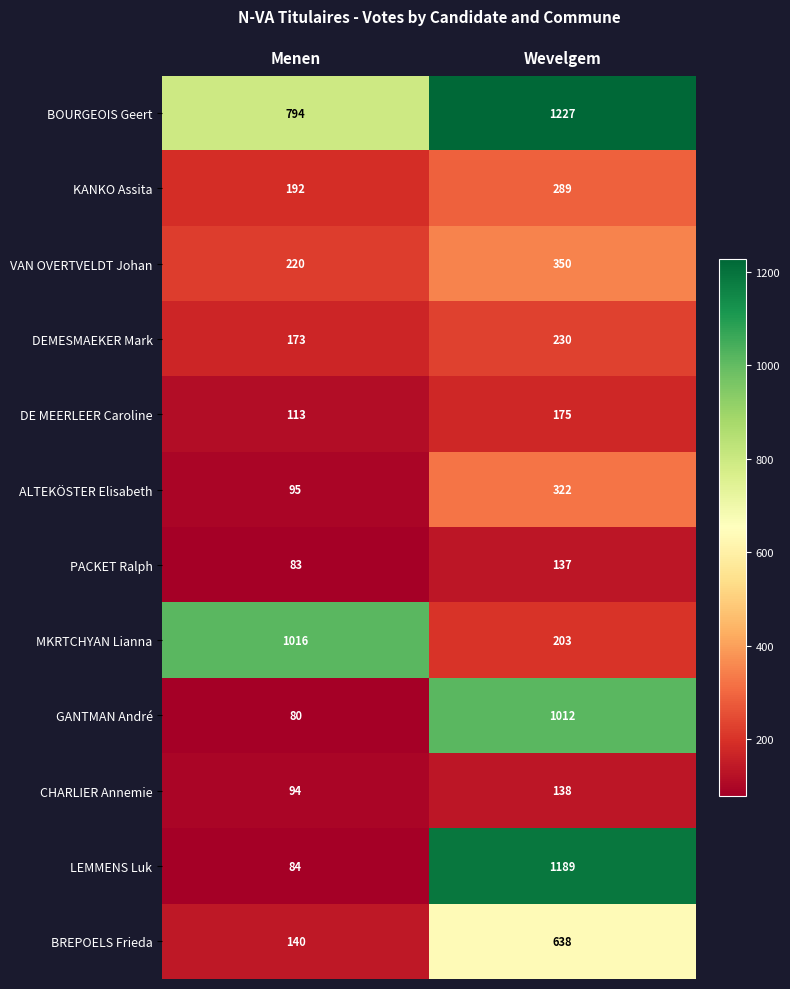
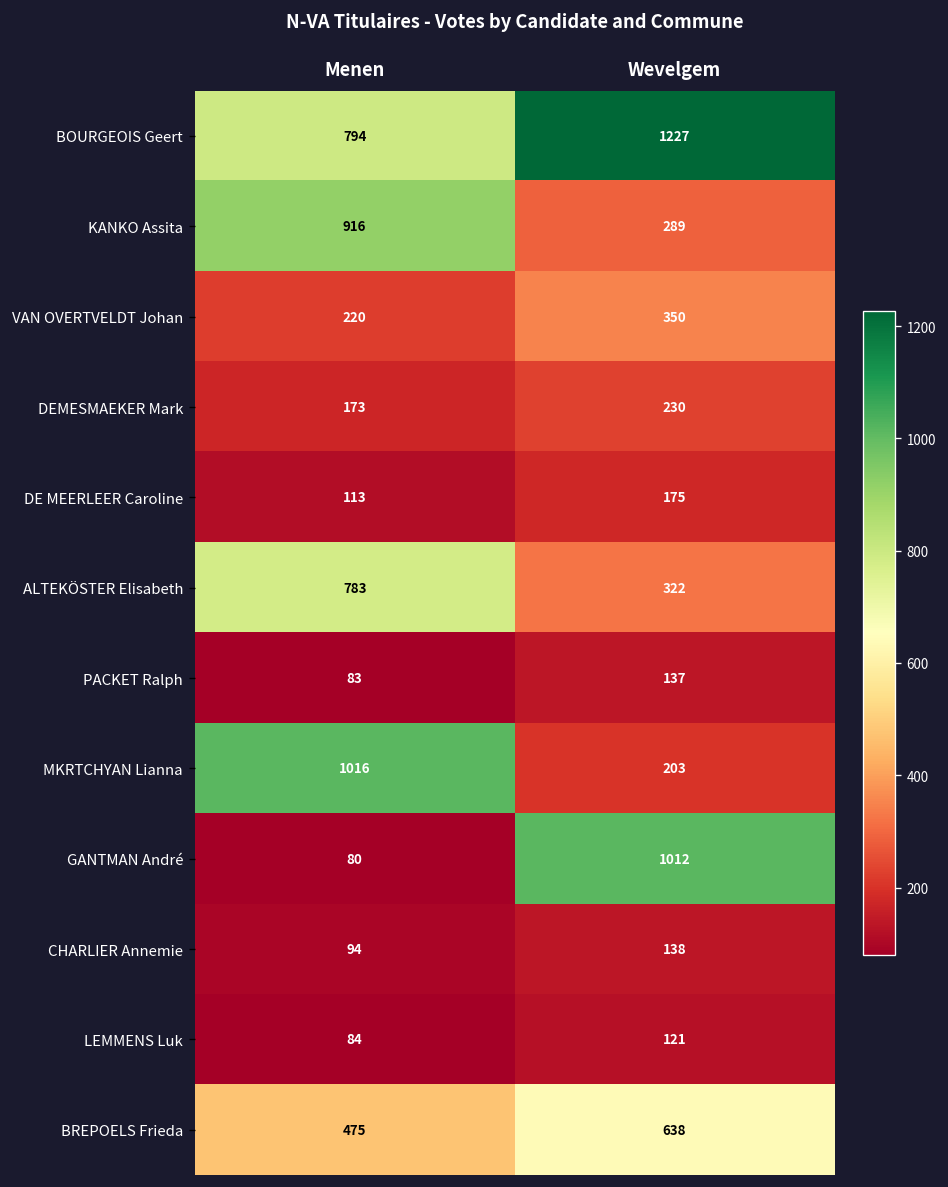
KANKO Assita, Menen: 192 -> 916
ALTEKÖSTER Elisabeth, Menen: 95 -> 783
LEMMENS Luk, Wevelgem: 1189 -> 121
BREPOELS Frieda, Menen: 140 -> 475
